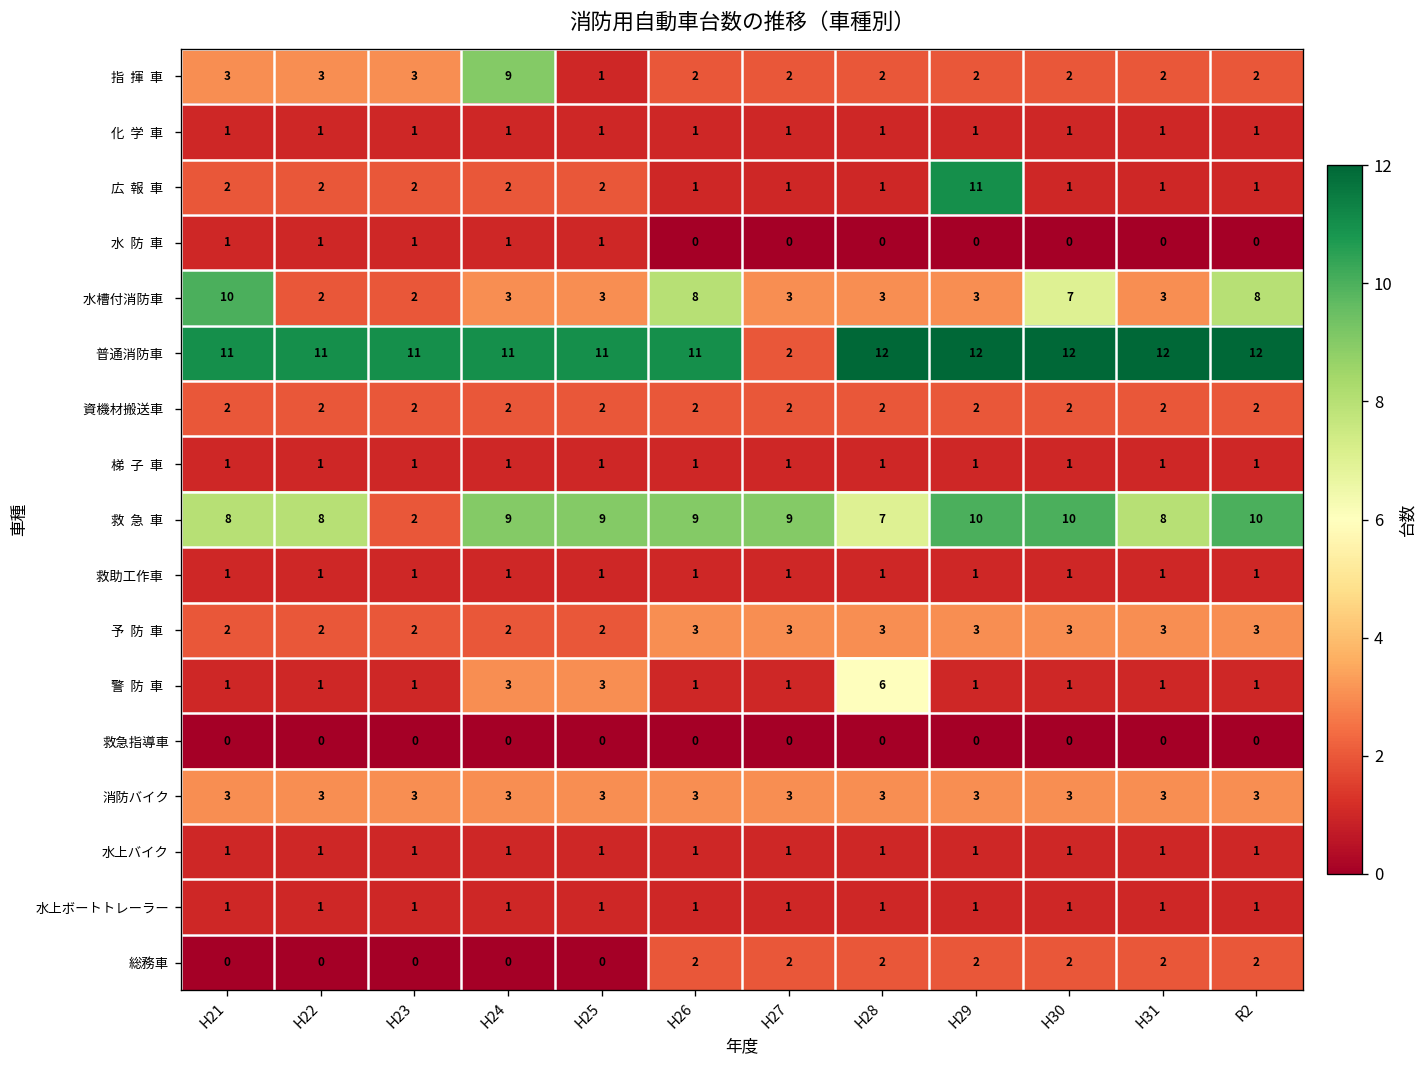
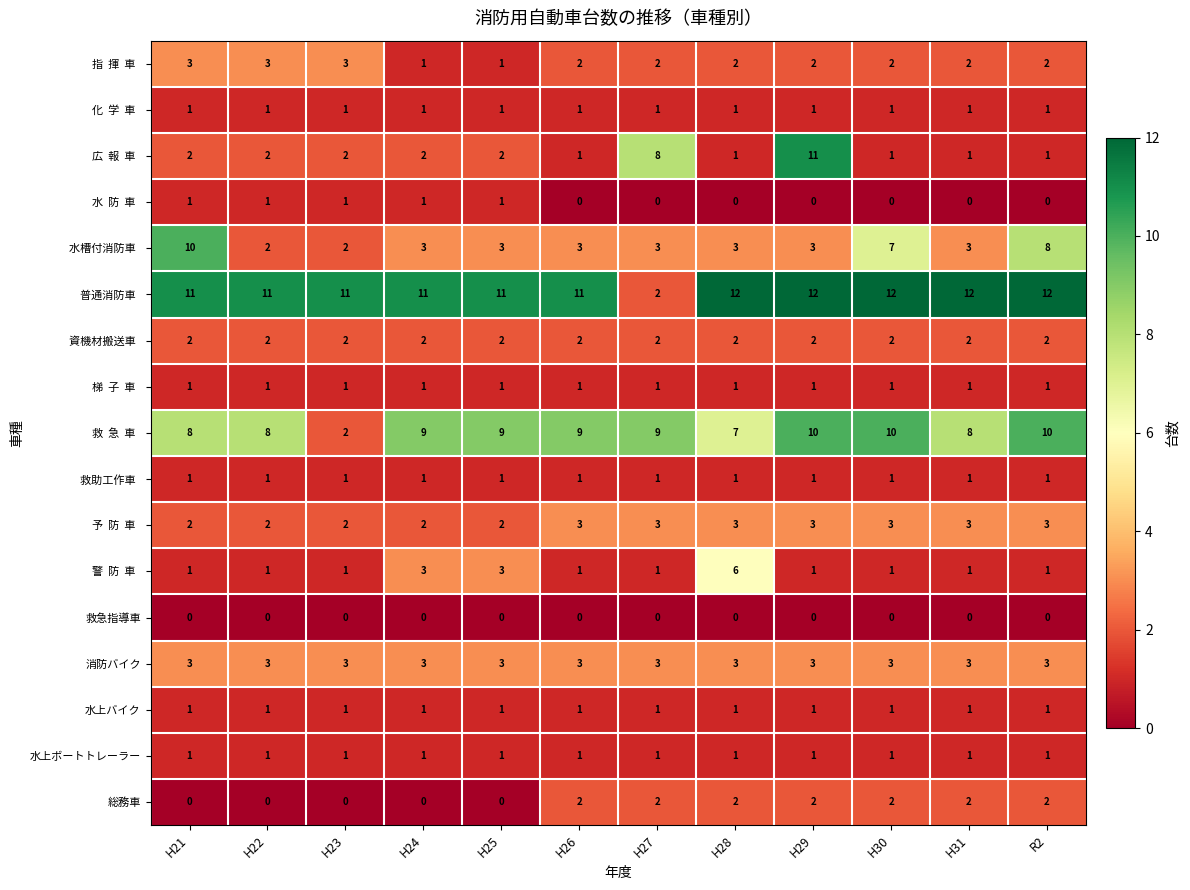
指 揮 車, H24: 9 -> 1
広 報 車, H27: 1 -> 8
水槽付消防車, H26: 8 -> 3
